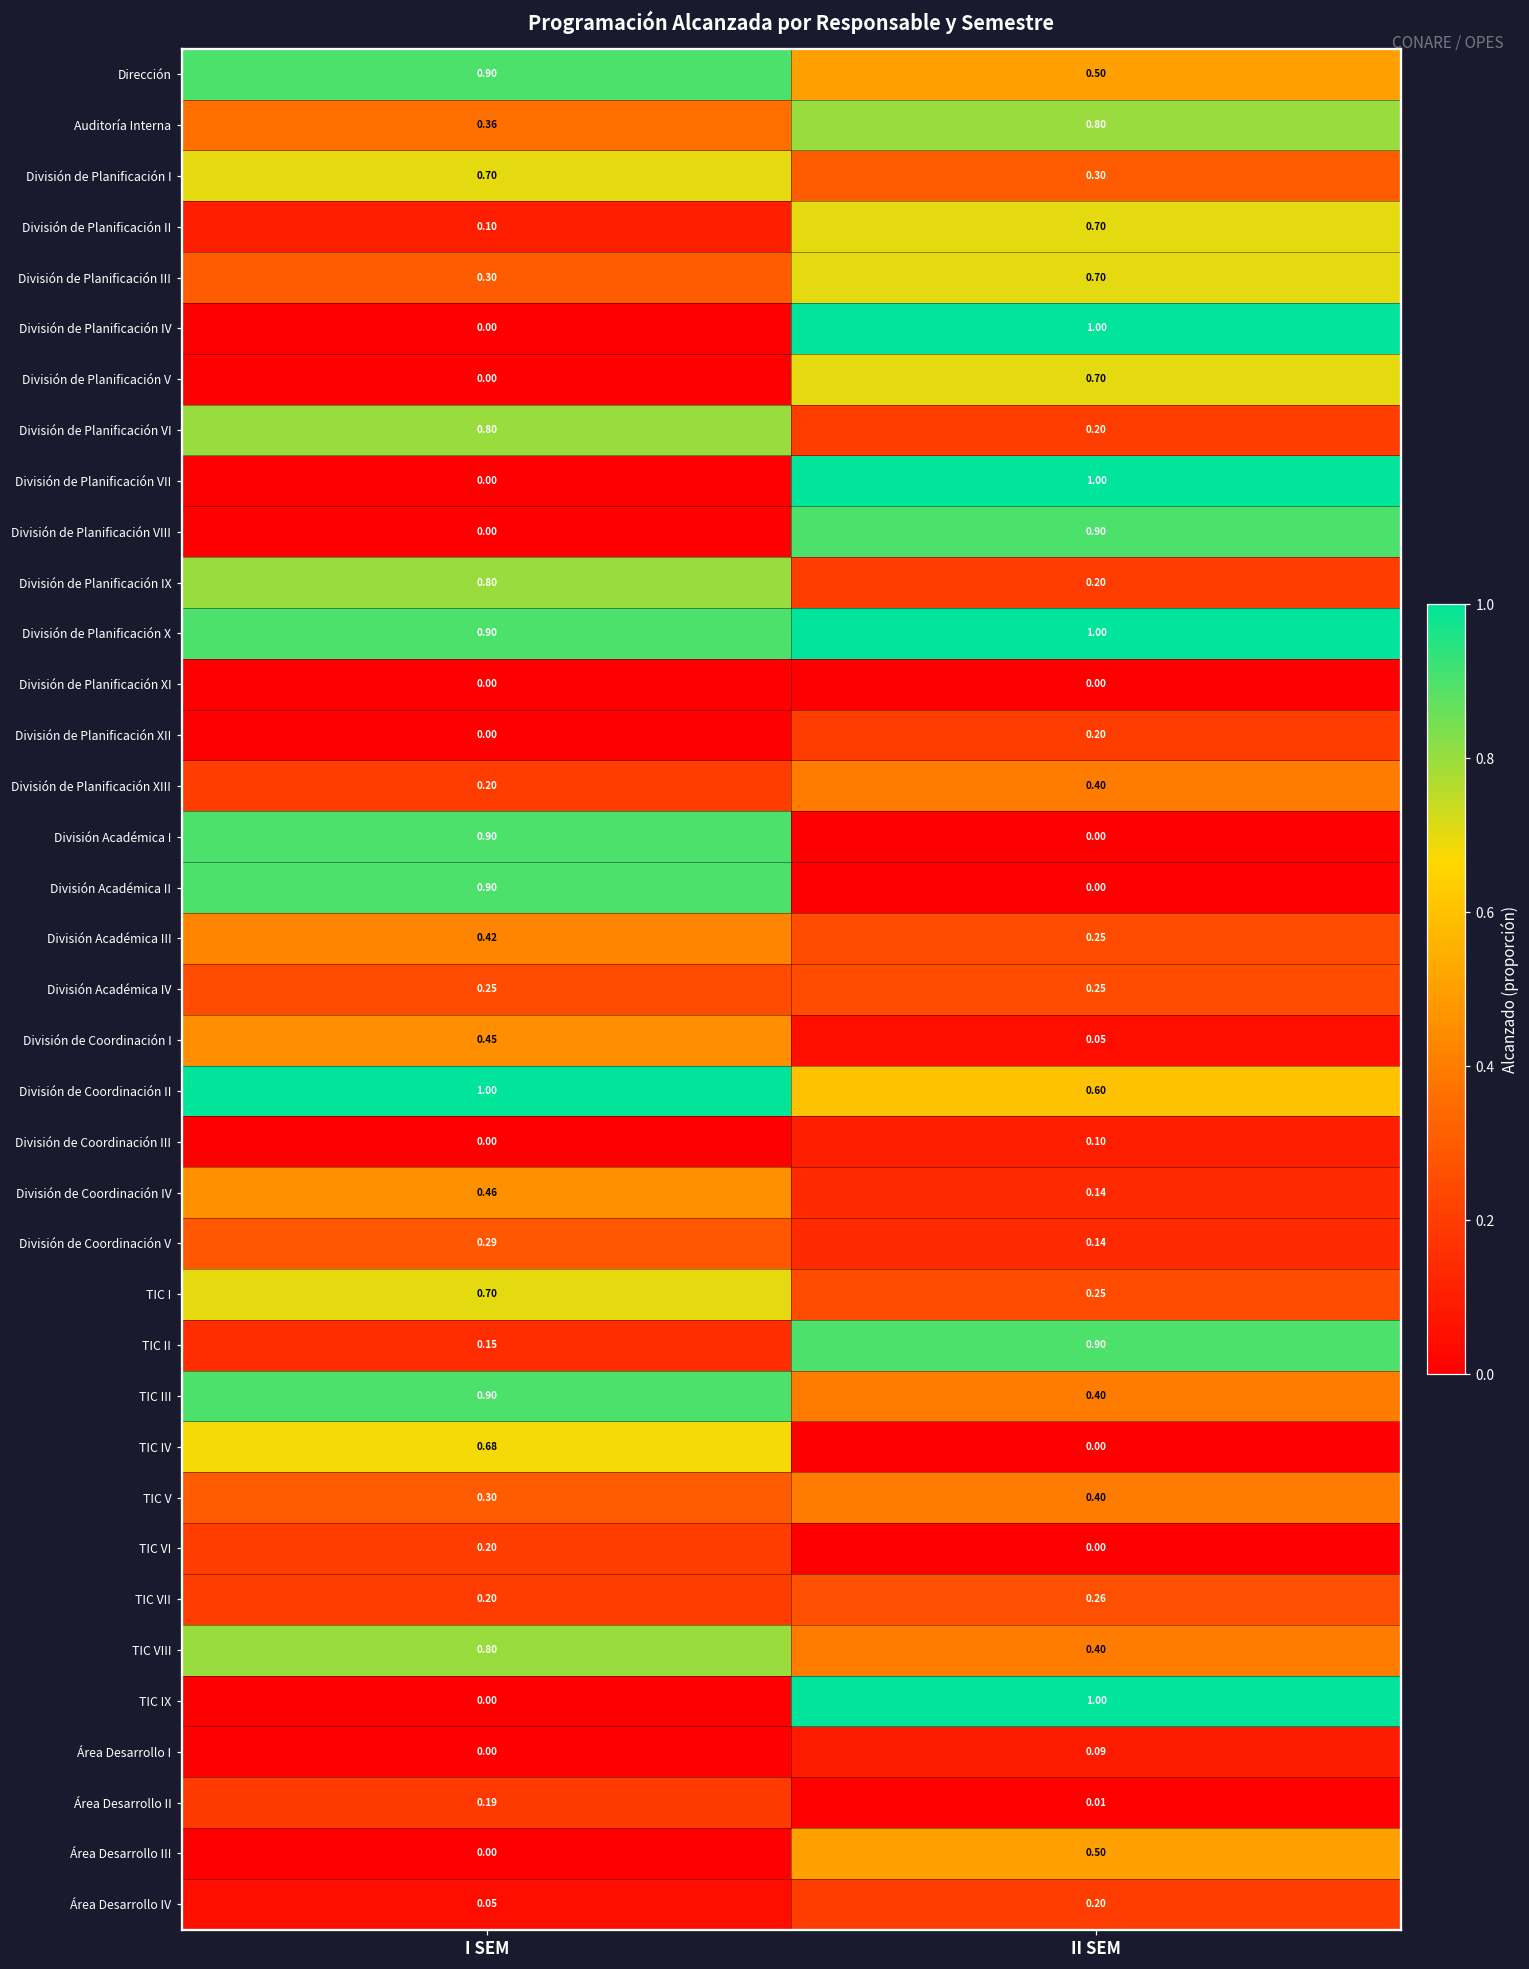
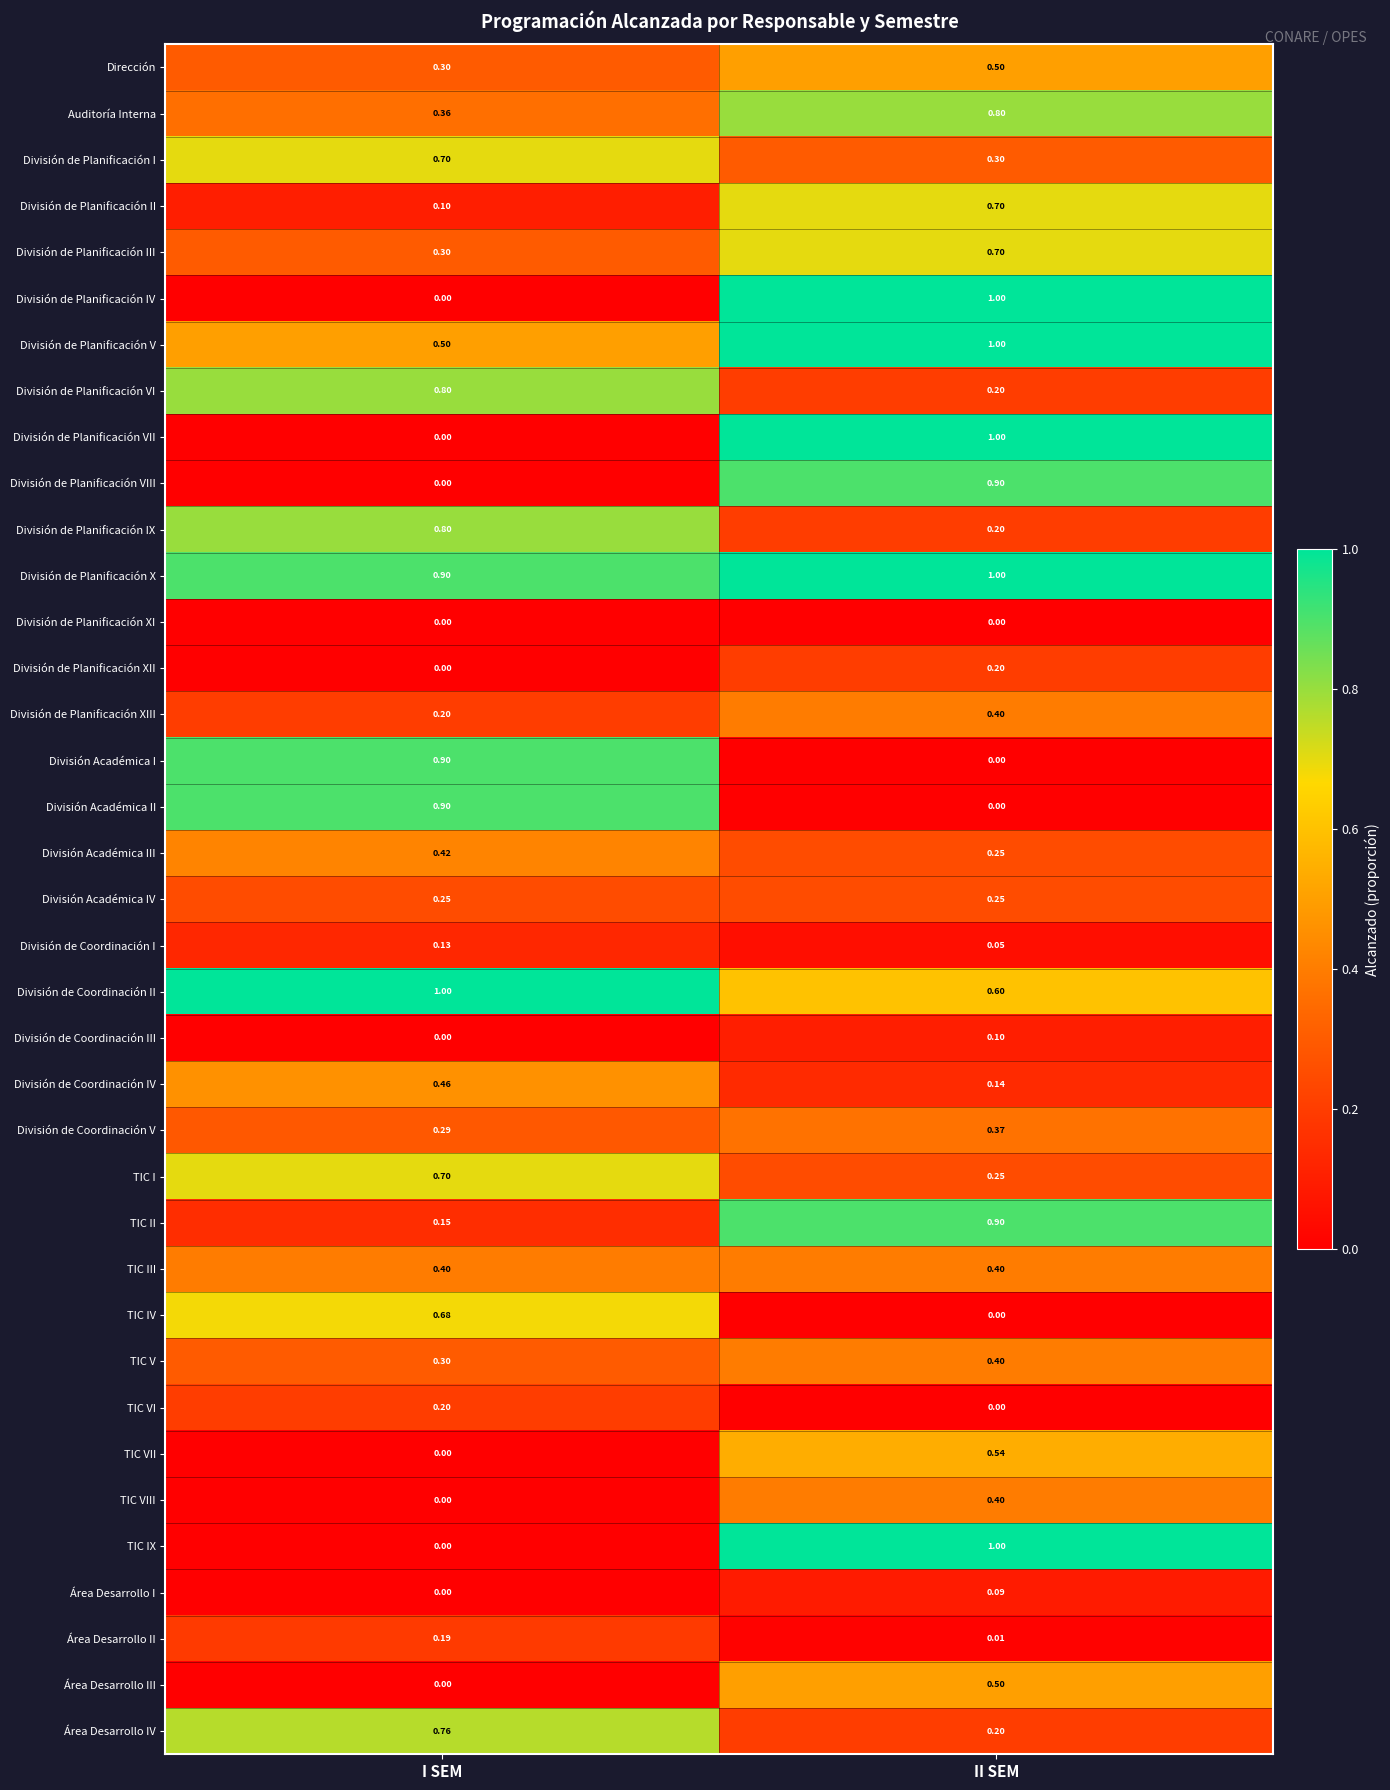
Dirección, I SEM: 0.90 -> 0.30
División de Planificación V, I SEM: 0.00 -> 0.50
División de Planificación V, II SEM: 0.70 -> 1.00
División de Coordinación I, I SEM: 0.45 -> 0.13
División de Coordinación V, II SEM: 0.14 -> 0.37
TIC III, I SEM: 0.90 -> 0.40
TIC VII, I SEM: 0.20 -> 0.00
TIC VII, II SEM: 0.26 -> 0.54
TIC VIII, I SEM: 0.80 -> 0.00
Área Desarrollo IV, I SEM: 0.05 -> 0.76
